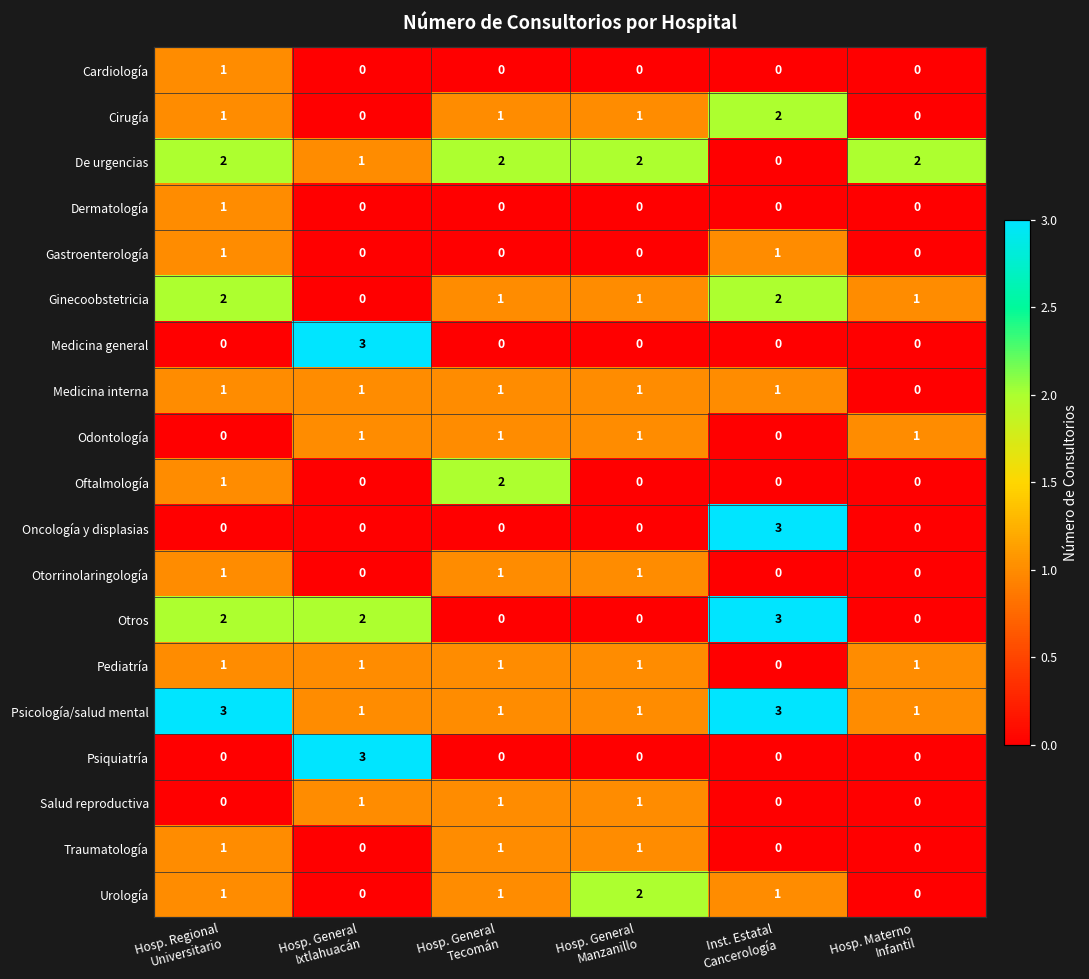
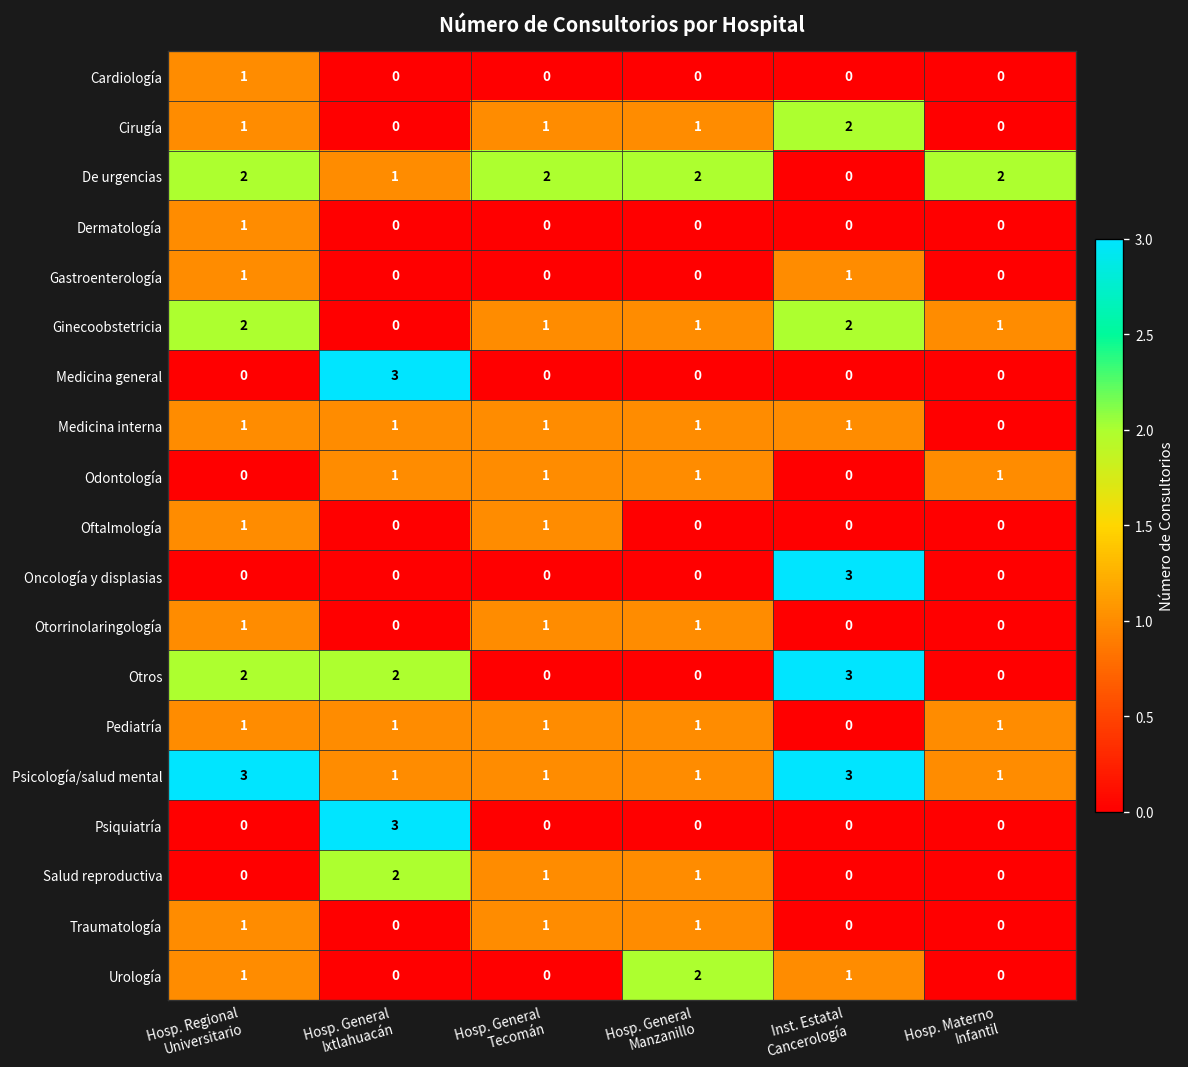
Oftalmología, Hosp. General Tecomán: 2 -> 1
Salud reproductiva, Hosp. General Ixtlahuacán: 1 -> 2
Urología, Hosp. General Tecomán: 1 -> 0
